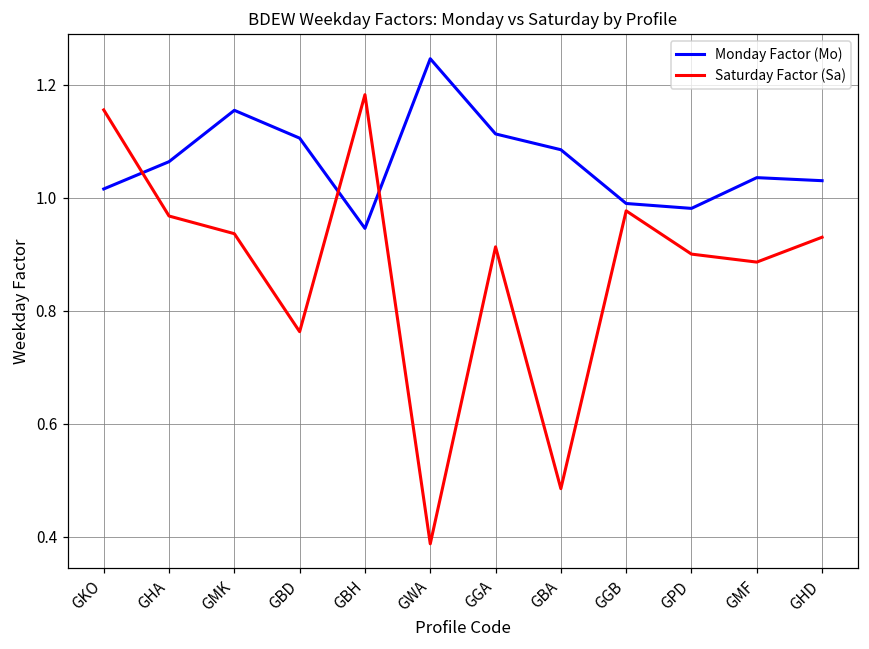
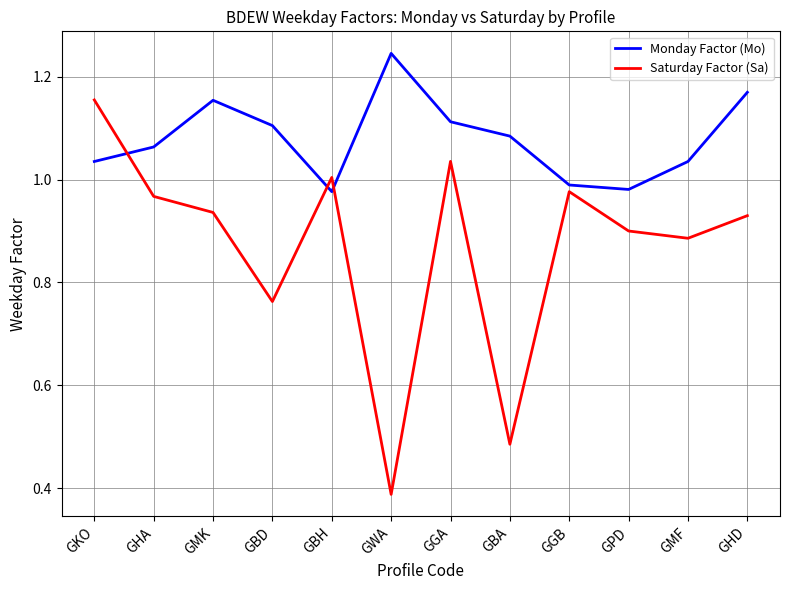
Monday Factor (Mo), GKO: 1.02 -> 1.04
Monday Factor (Mo), GBH: 0.95 -> 0.98
Saturday Factor (Sa), GBH: 1.18 -> 1.00
Saturday Factor (Sa), GGA: 0.91 -> 1.04
Monday Factor (Mo), GHD: 1.03 -> 1.17
